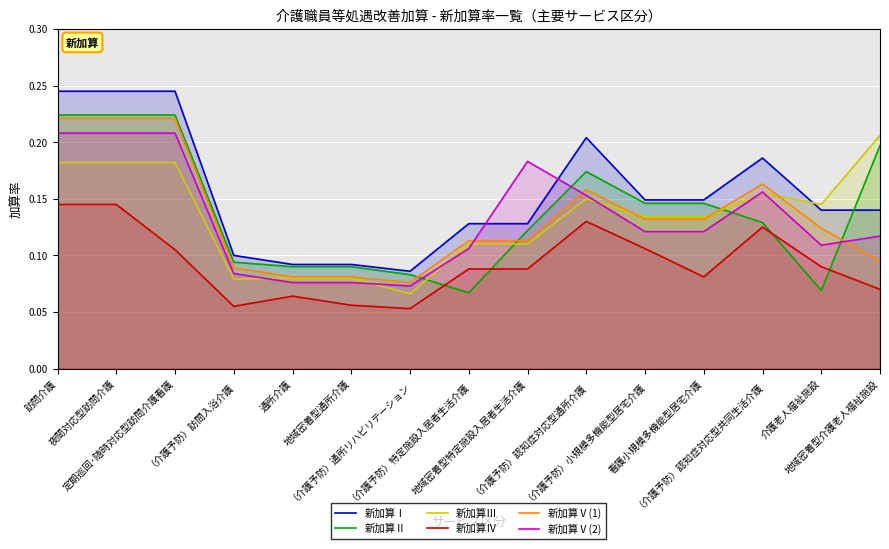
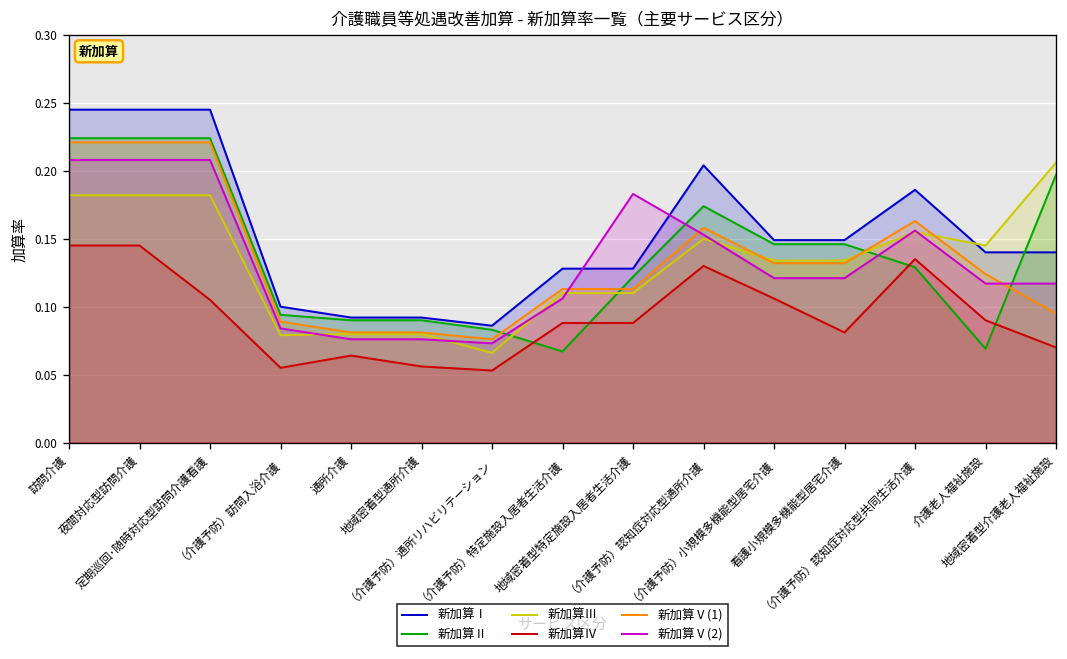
新加算Ⅳ, （介護予防）認知症対応型共同生活介護: 0.125 -> 0.135
新加算Ⅴ(2), 介護老人福祉施設: 0.109 -> 0.117
